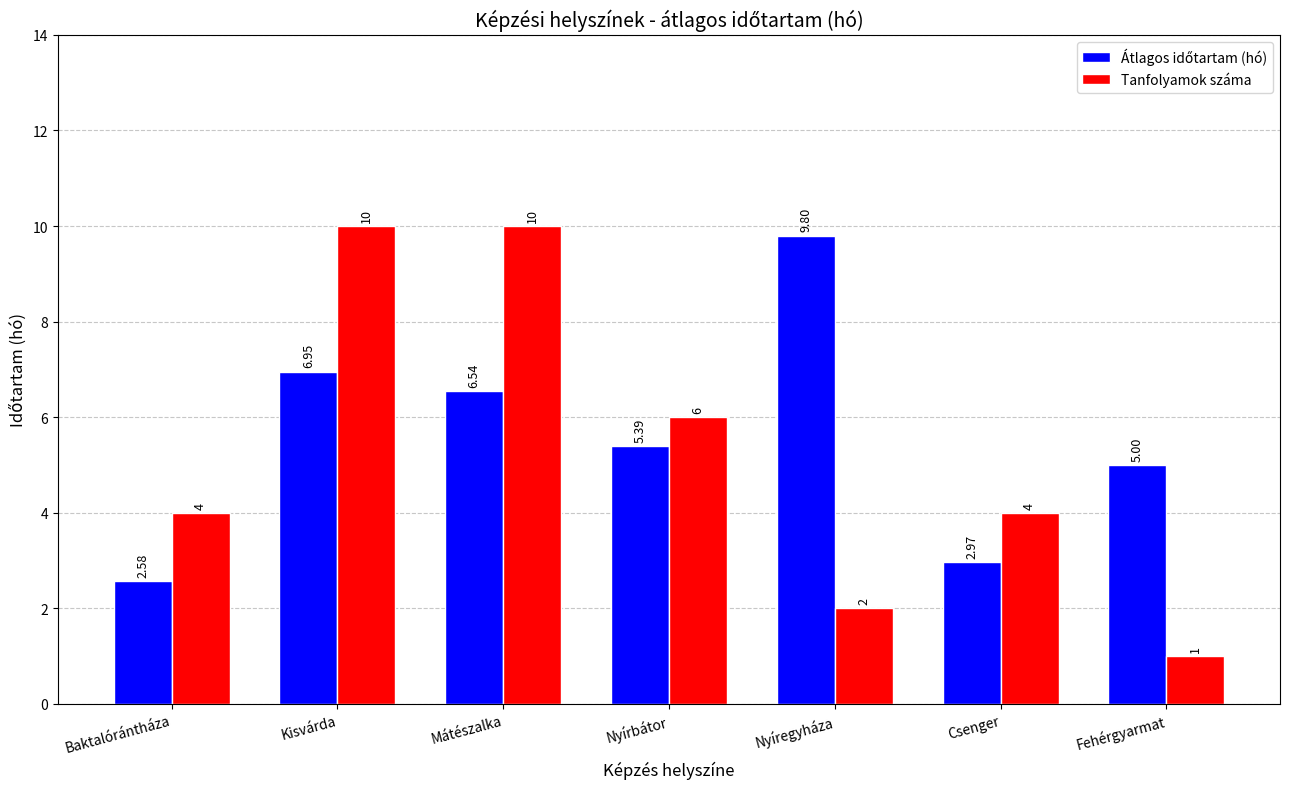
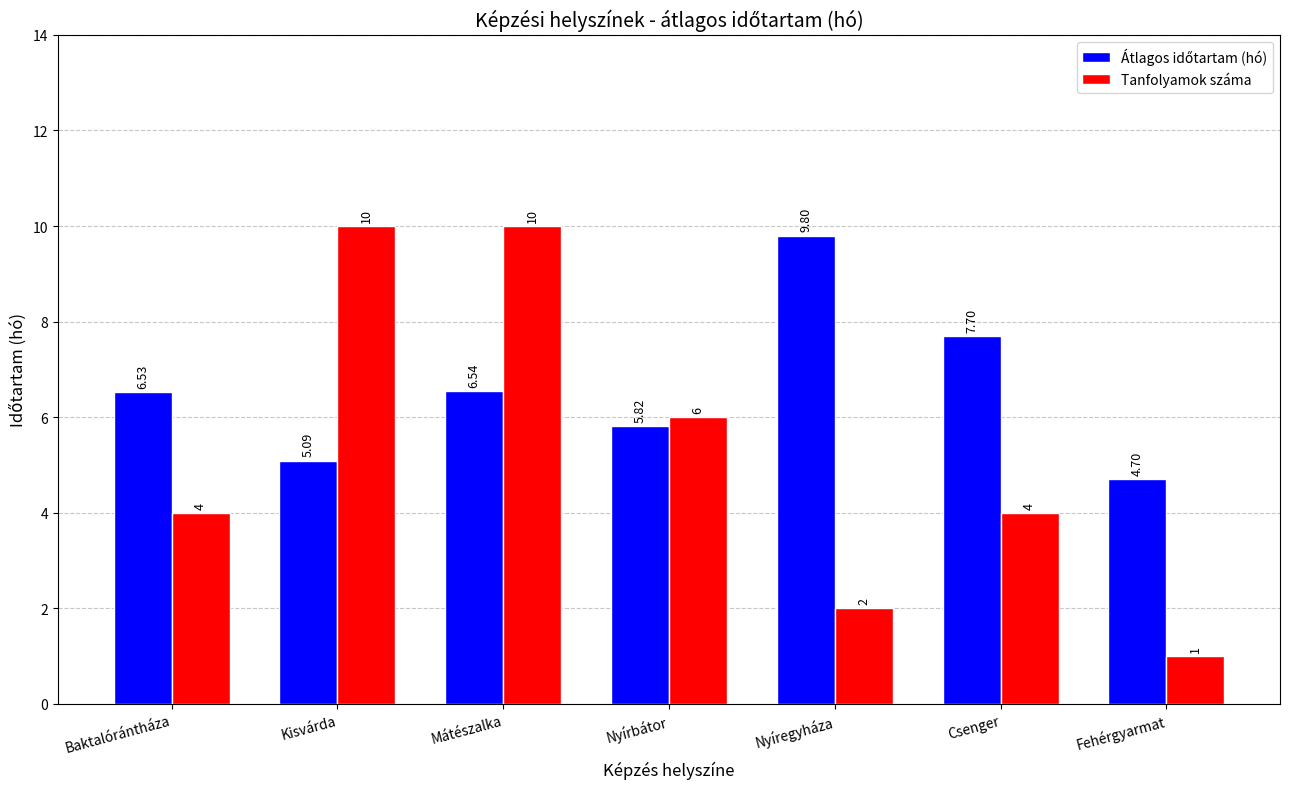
Átlagos időtartam (hó), Baktalórántháza: 2.58 -> 6.53
Átlagos időtartam (hó), Kisvárda: 6.95 -> 5.09
Átlagos időtartam (hó), Nyírbátor: 5.39 -> 5.82
Átlagos időtartam (hó), Csenger: 2.97 -> 7.70
Átlagos időtartam (hó), Fehérgyarmat: 5.00 -> 4.70
